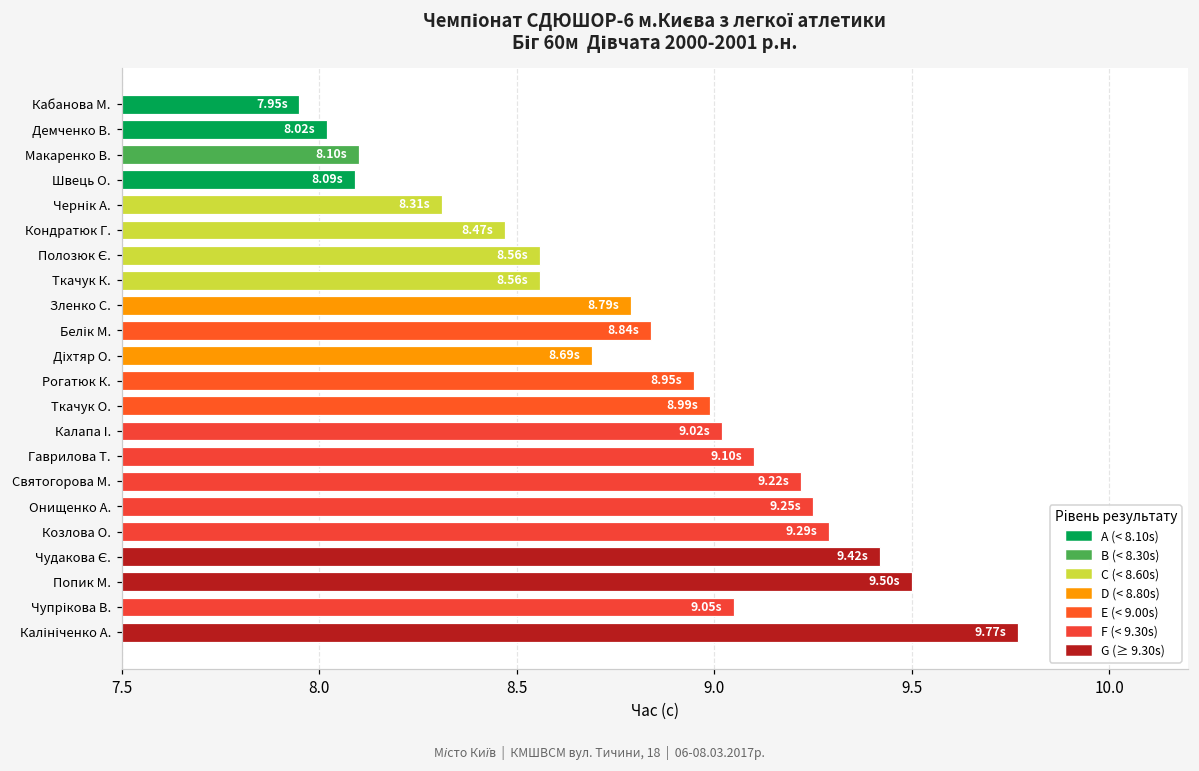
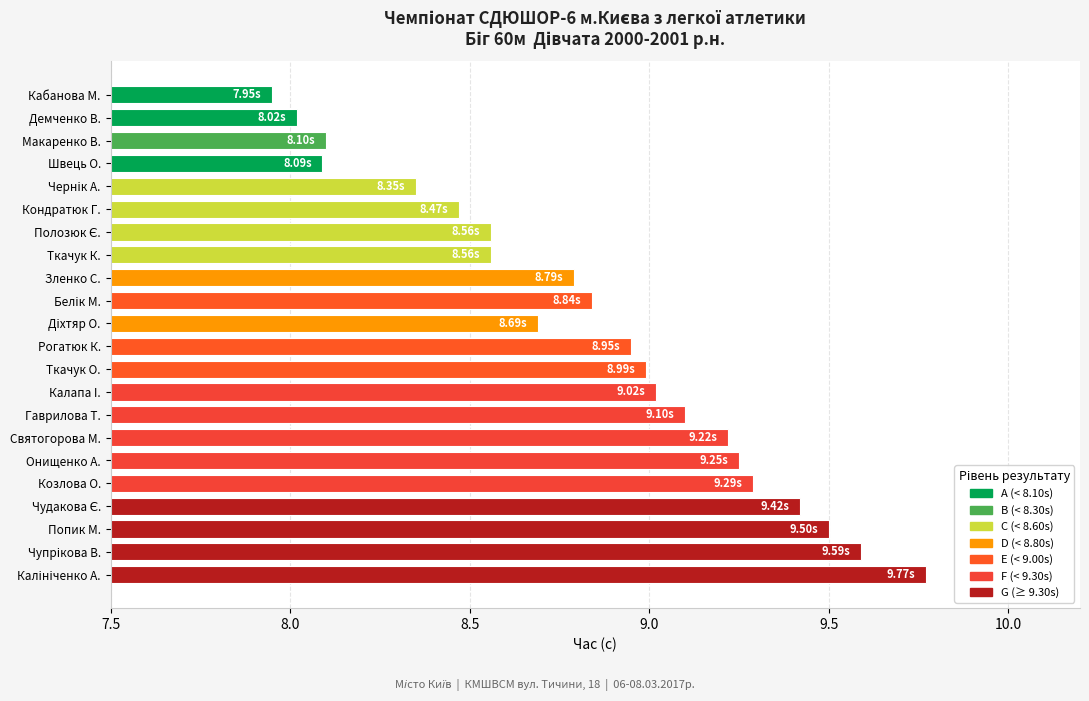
Чернік А.: 8.31s -> 8.35s
Чупрікова В.: 9.05s -> 9.59s
